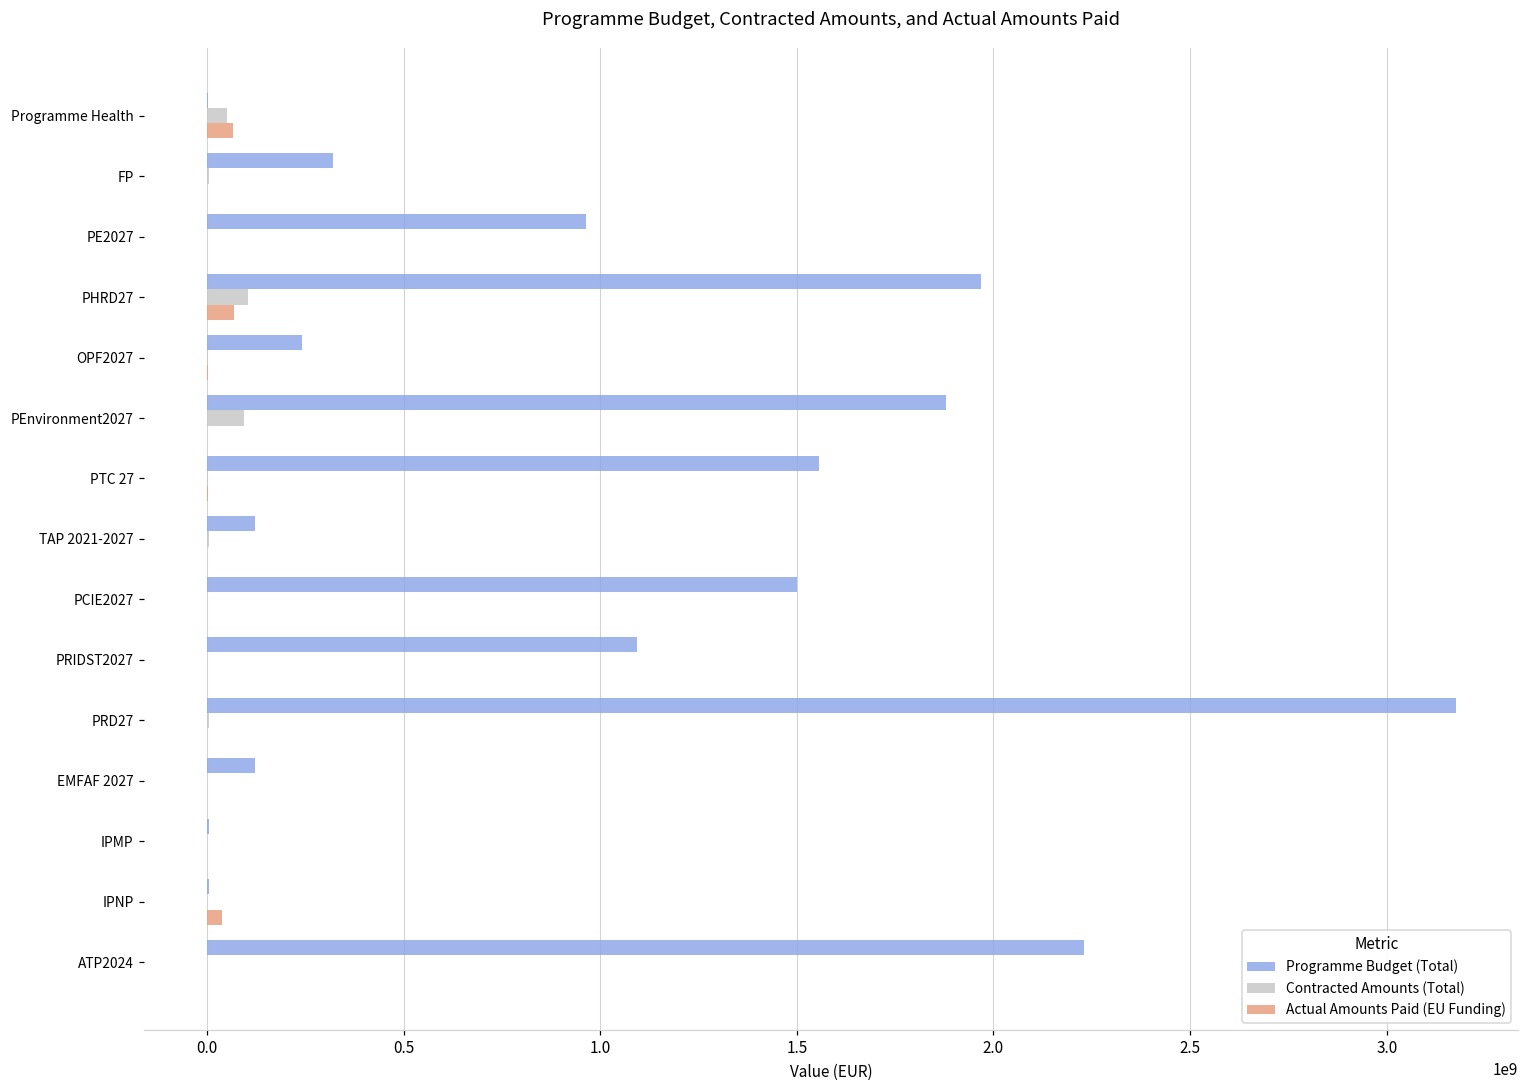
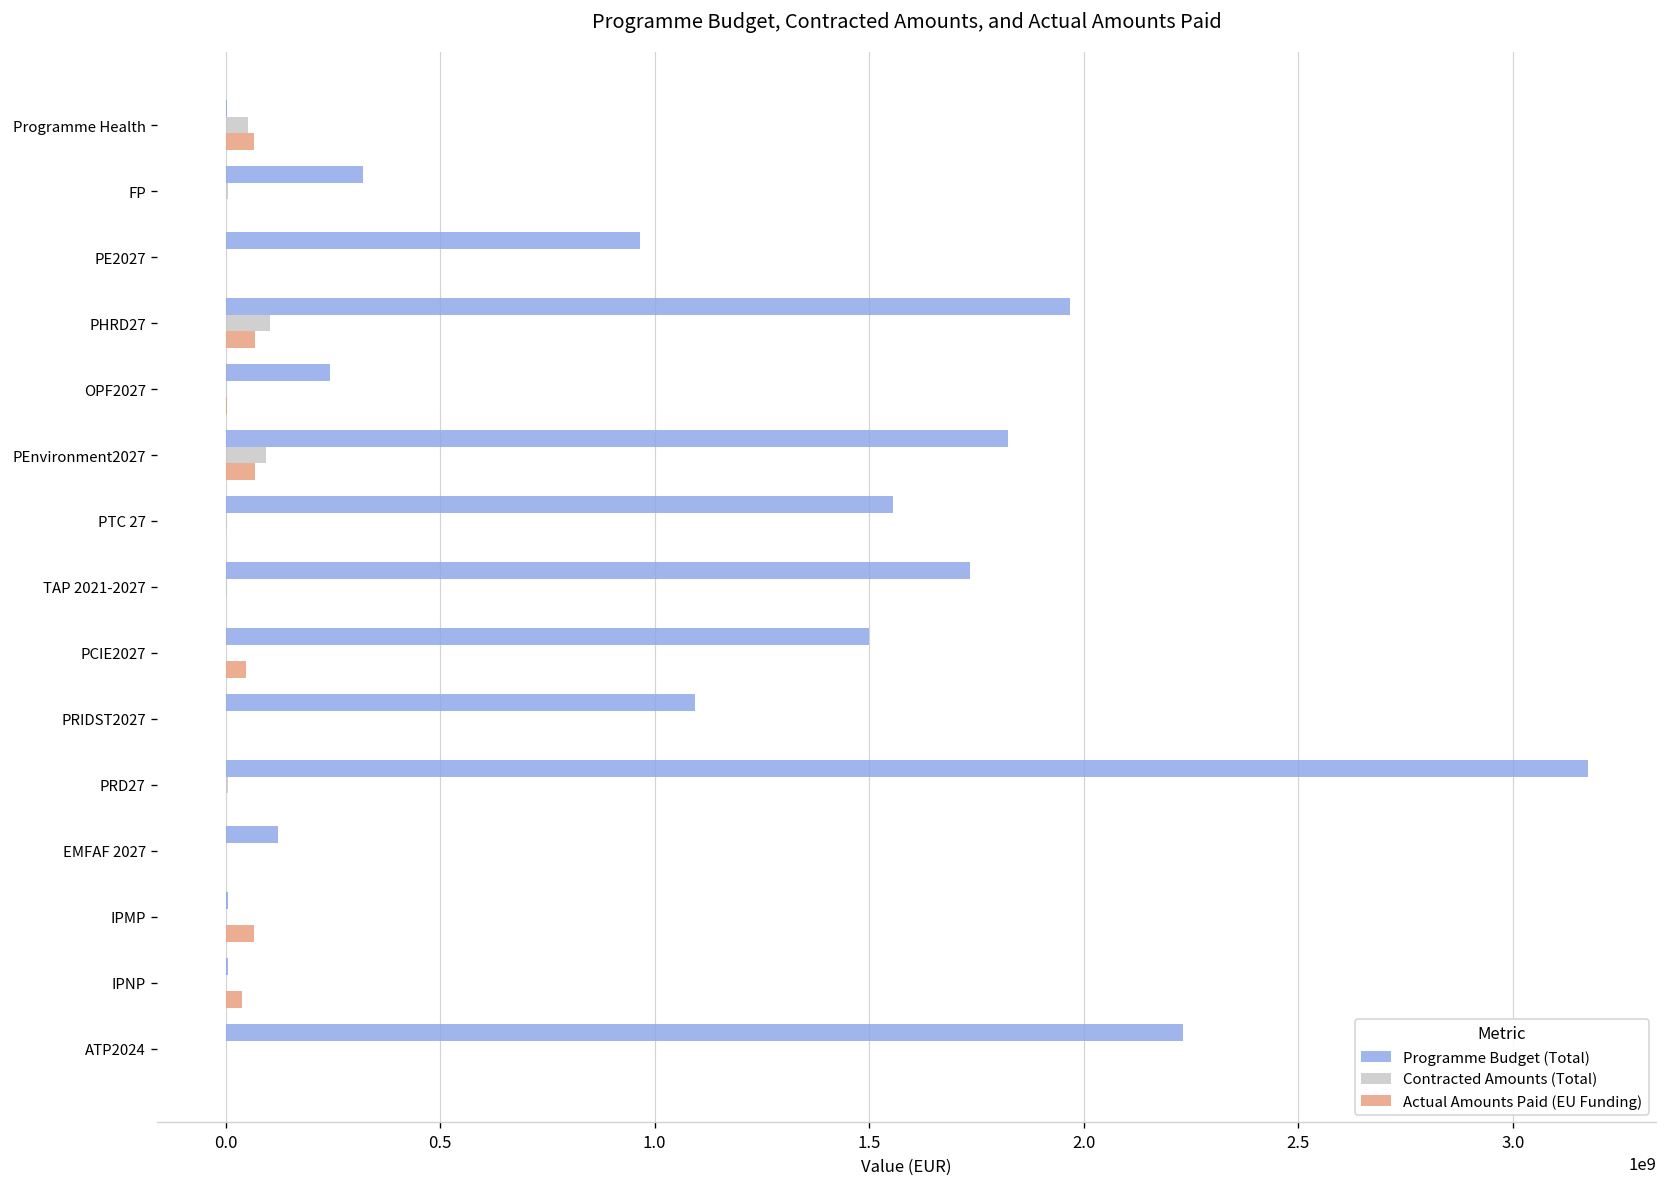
Programme Budget (Total), PEnvironment2027: 1880000000 -> 1820000000
Actual Amounts Paid (EU Funding), PEnvironment2027: 0 -> 70000000
Programme Budget (Total), TAP 2021-2027: 120000000 -> 1740000000
Actual Amounts Paid (EU Funding), PCIE2027: 0 -> 50000000
Actual Amounts Paid (EU Funding), IPMP: 0 -> 70000000
